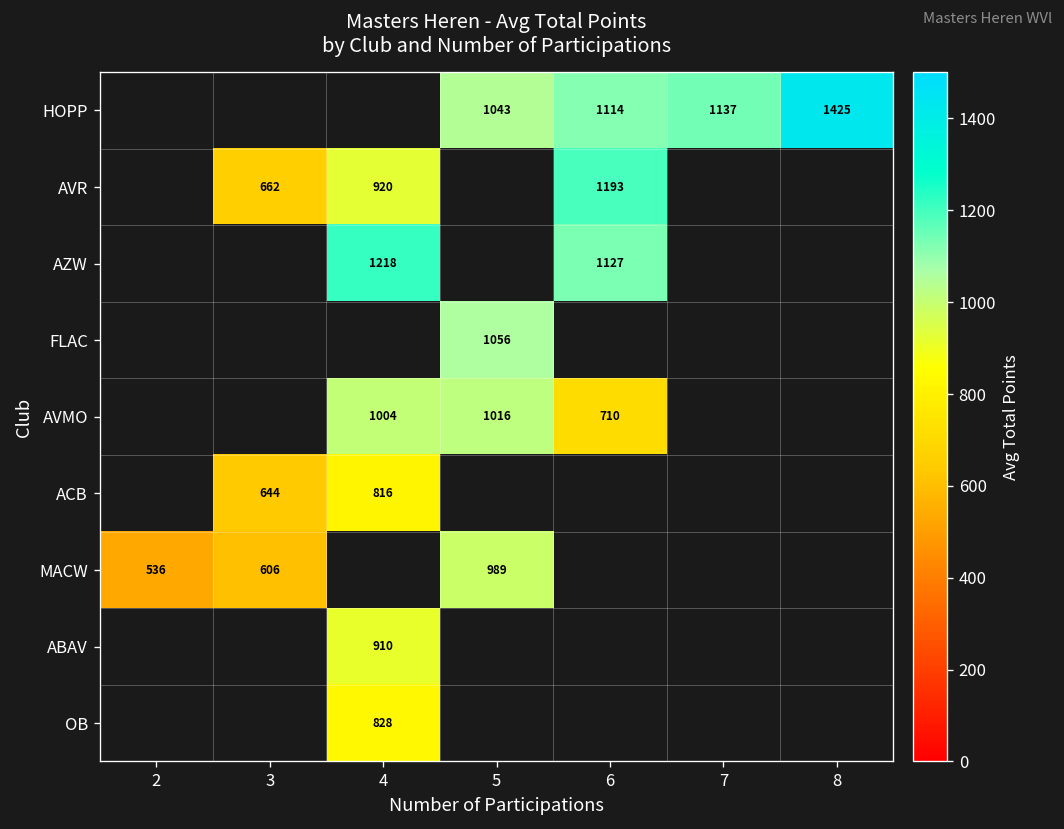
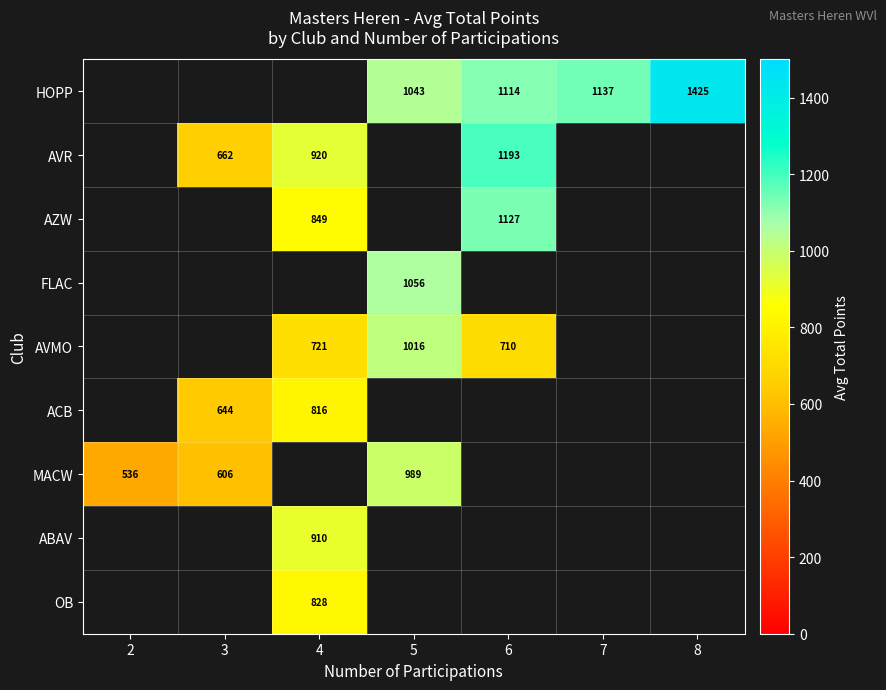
AZW, 4: 1218 -> 849
AVMO, 4: 1004 -> 721
